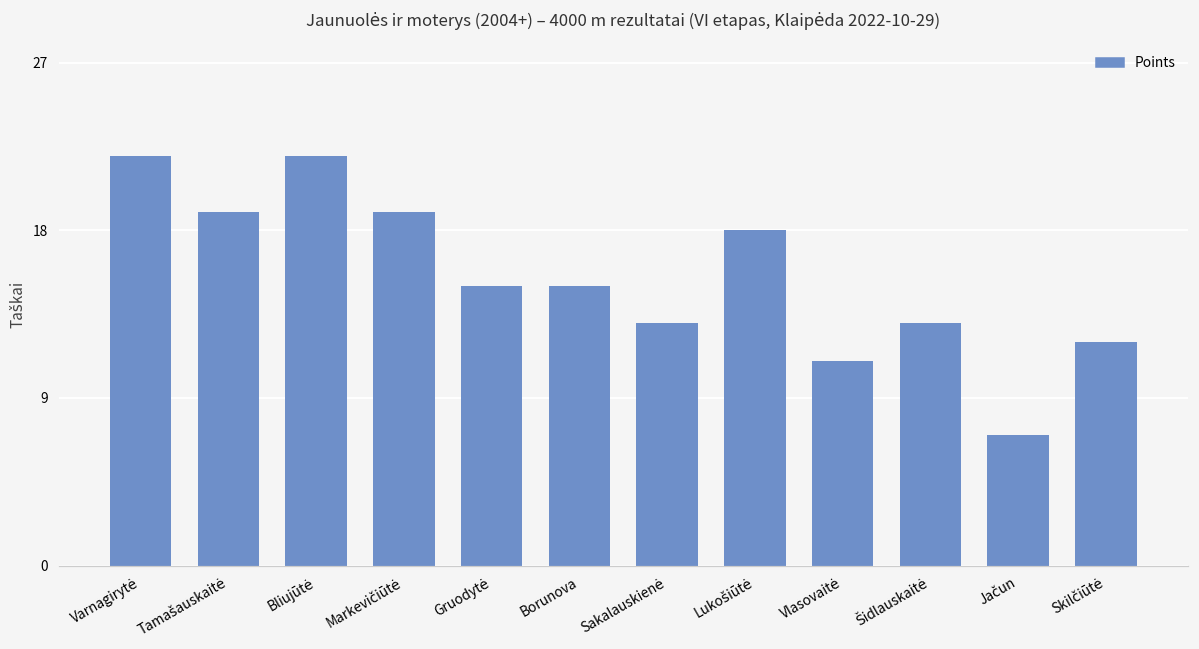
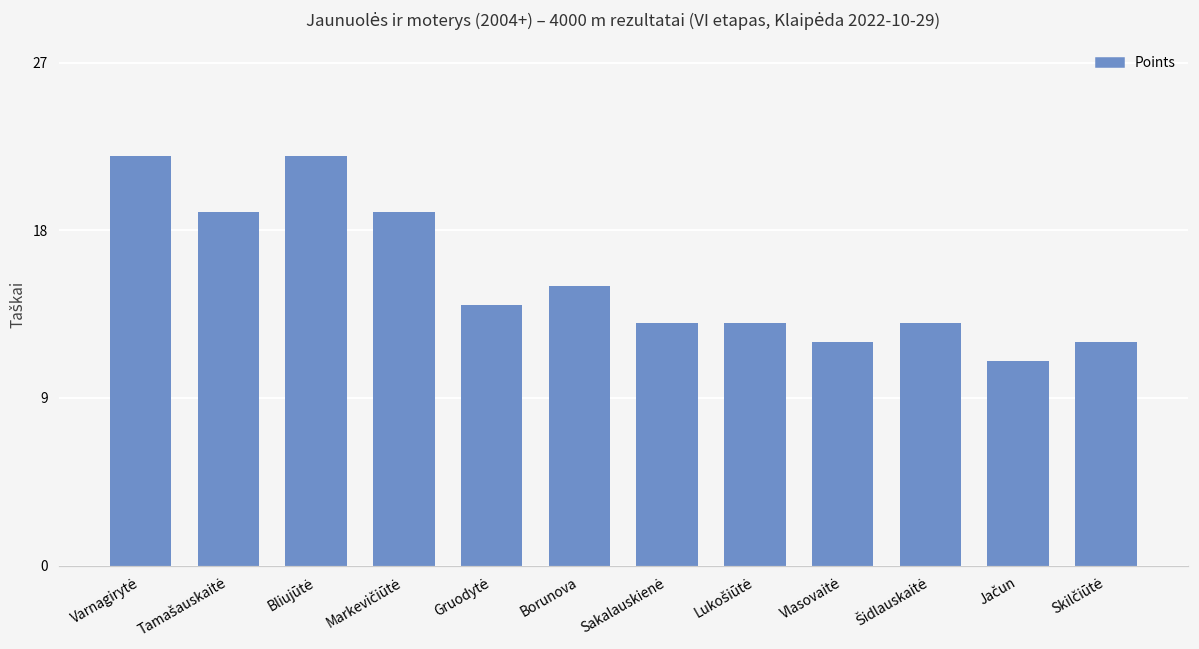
Gruodytė: 15 -> 14
Lukošiūtė: 18 -> 13
Vlasovaitė: 11 -> 12
Jačun: 7 -> 11
